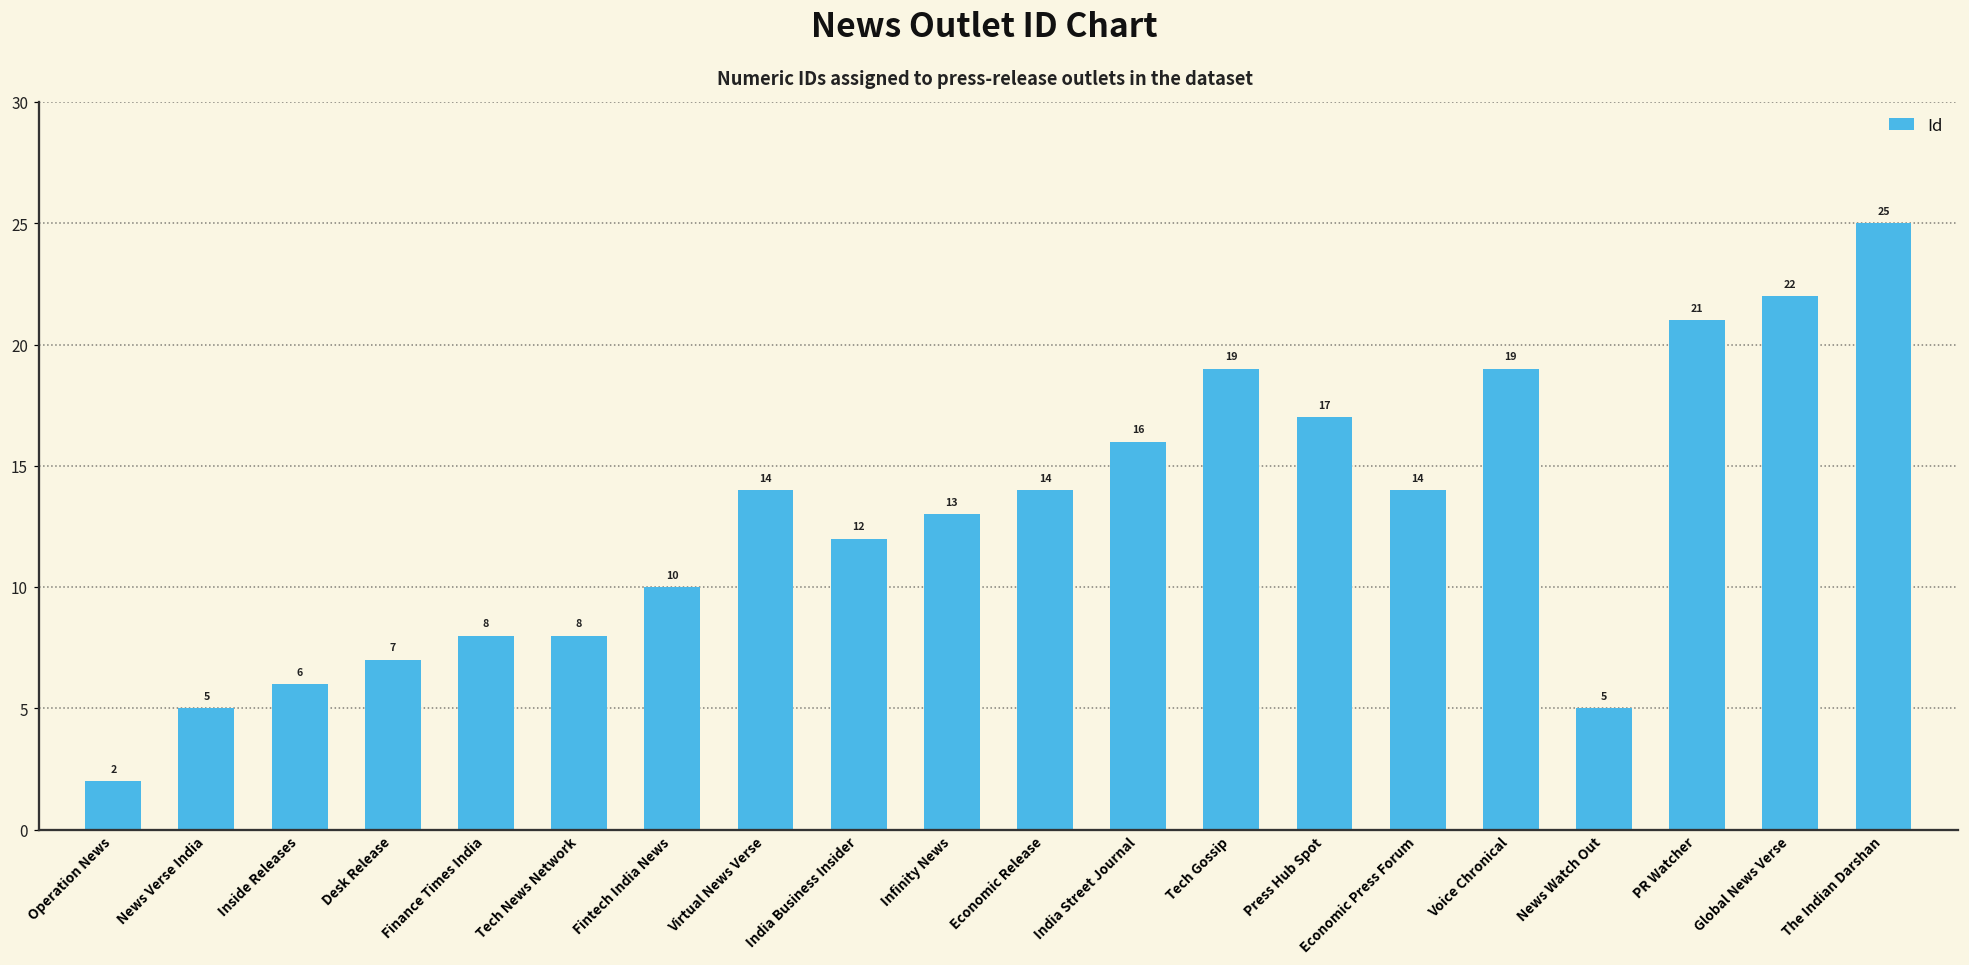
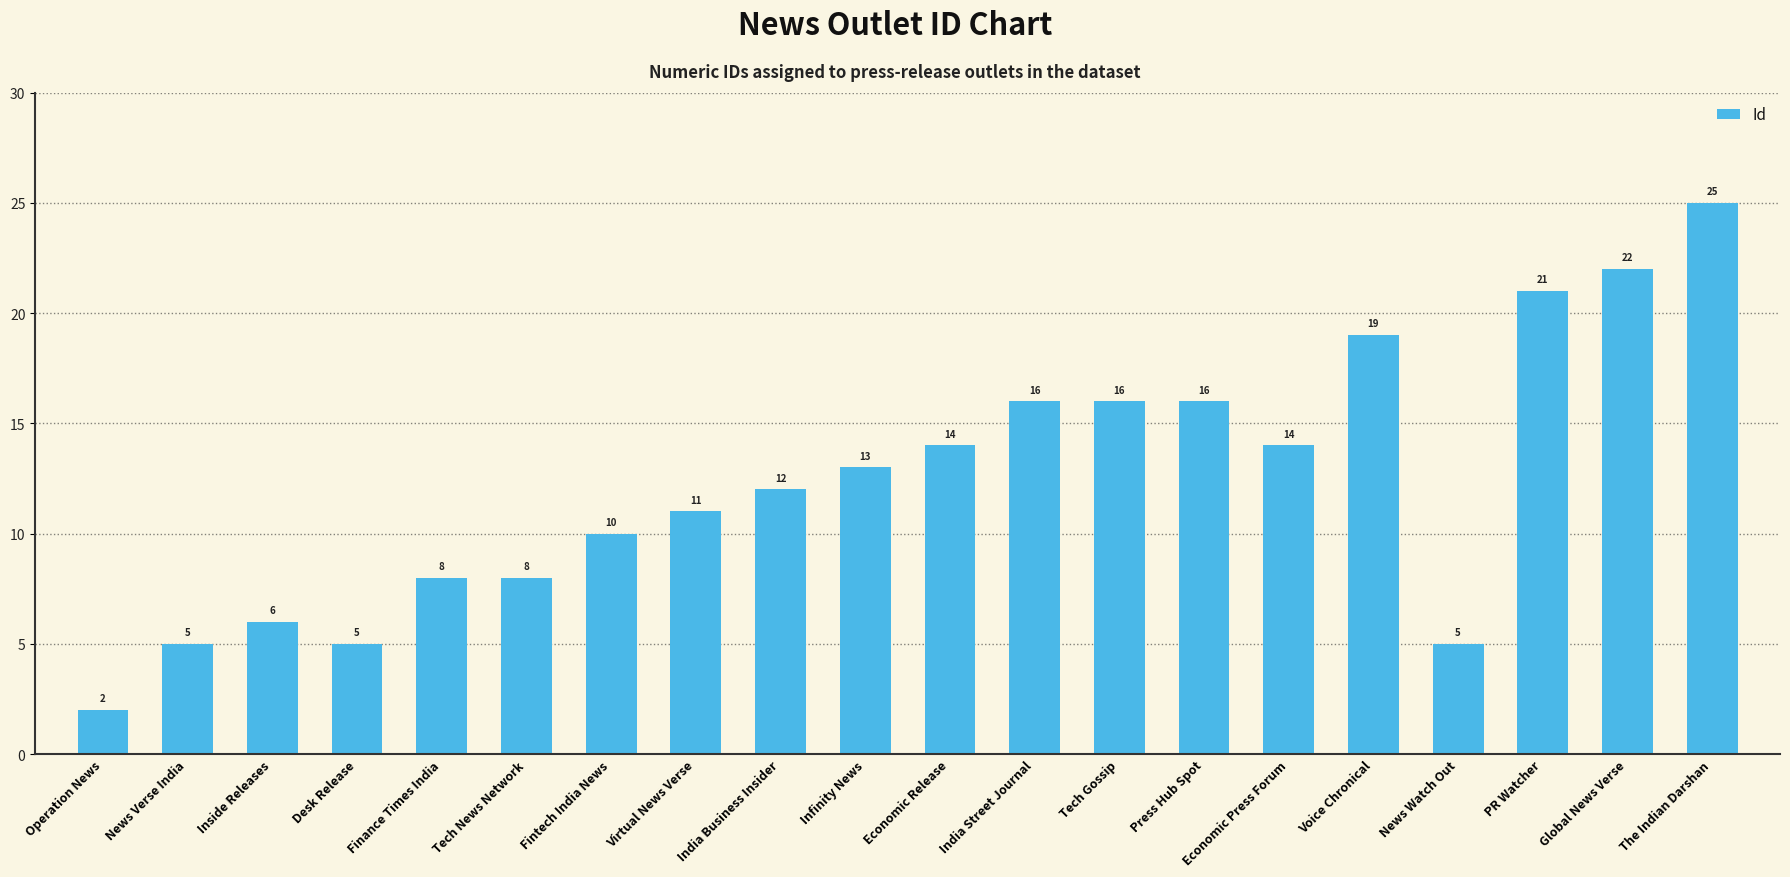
Desk Release: 7 -> 5
Virtual News Verse: 14 -> 11
Tech Gossip: 19 -> 16
Press Hub Spot: 17 -> 16
